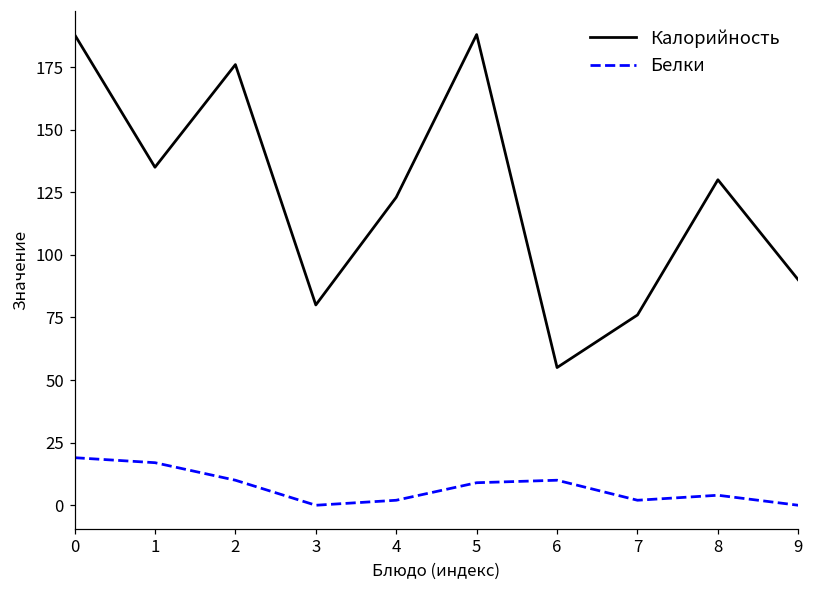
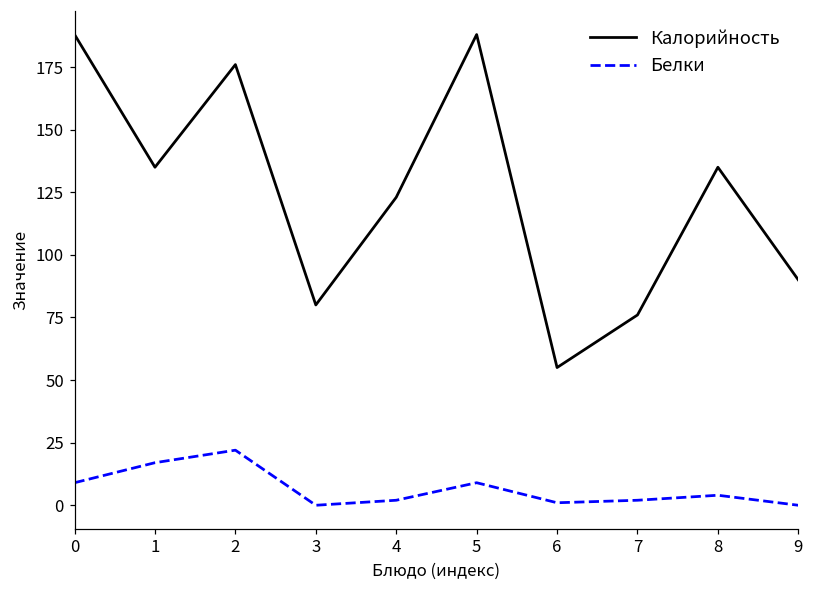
Белки, 0: 19 -> 9
Белки, 2: 10 -> 22
Белки, 6: 10 -> 1
Калорийность, 8: 130 -> 135
